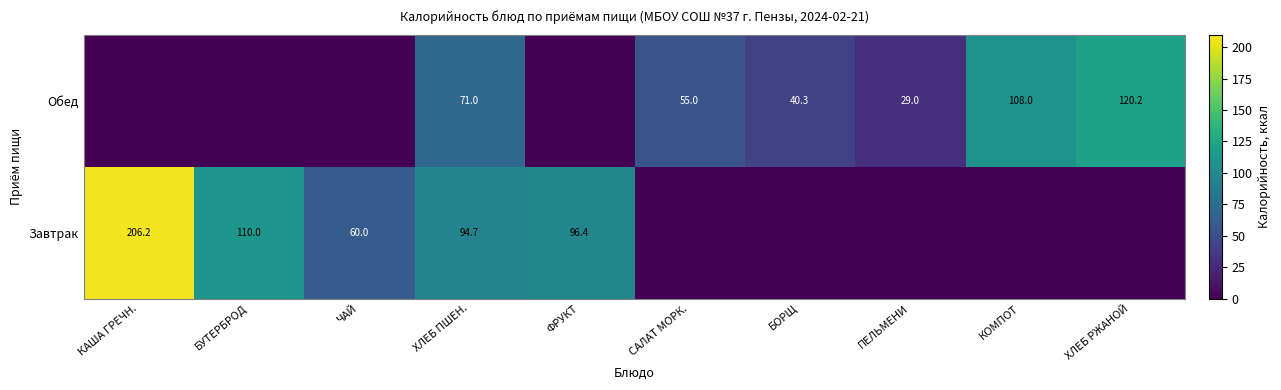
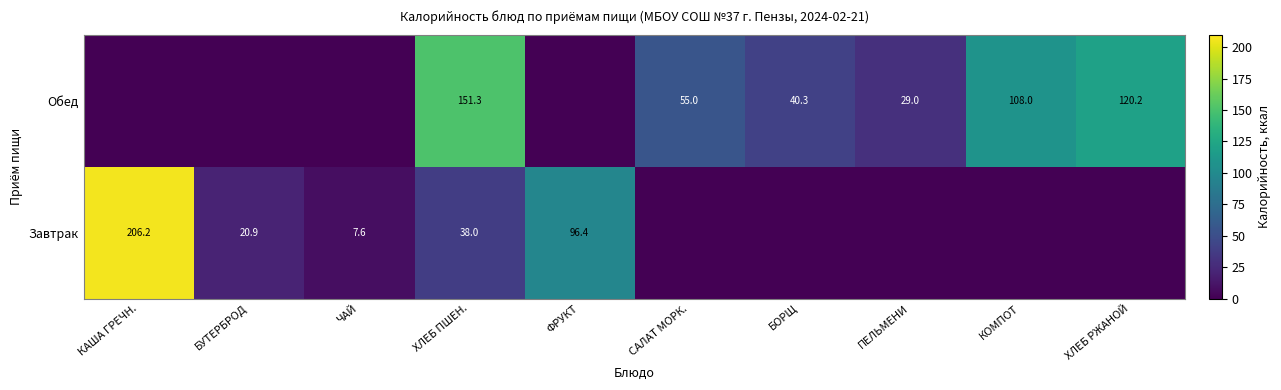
Обед, ХЛЕБ ПШЕН.: 71.0 -> 151.3
Завтрак, БУТЕРБРОД: 110.0 -> 20.9
Завтрак, ЧАЙ: 60.0 -> 7.6
Завтрак, ХЛЕБ ПШЕН.: 94.7 -> 38.0
